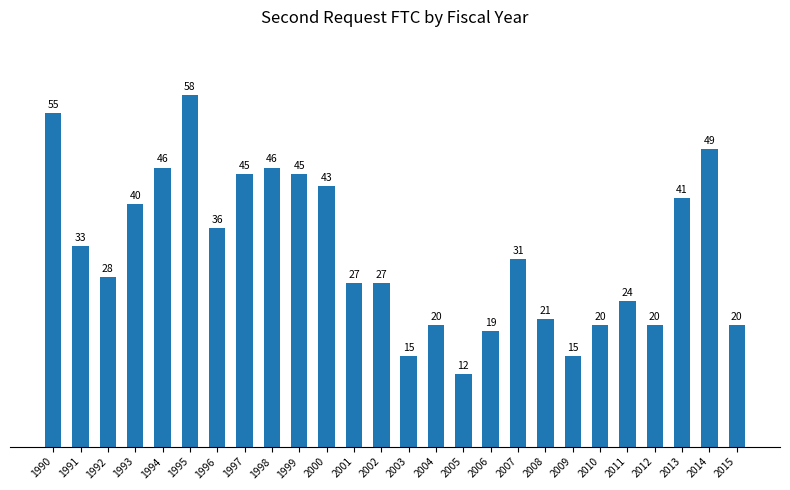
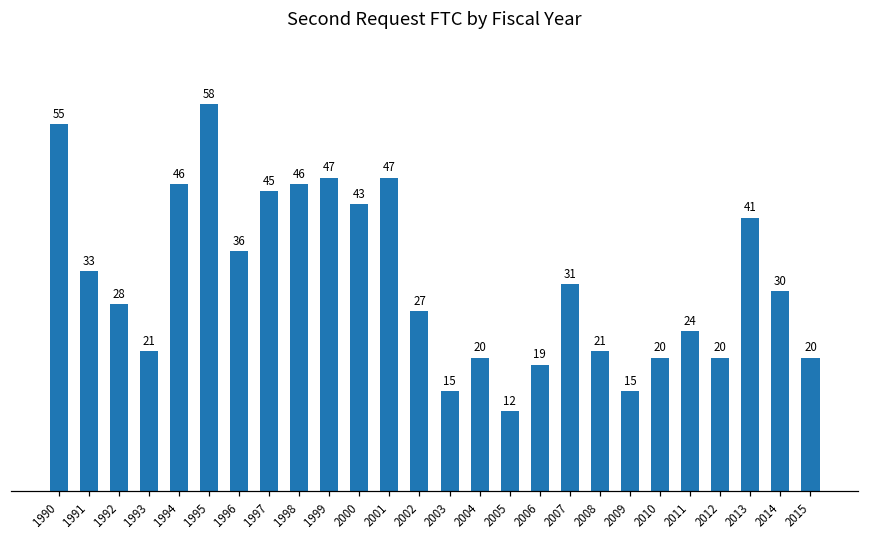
1993: 40 -> 21
1999: 45 -> 47
2001: 27 -> 47
2014: 49 -> 30
